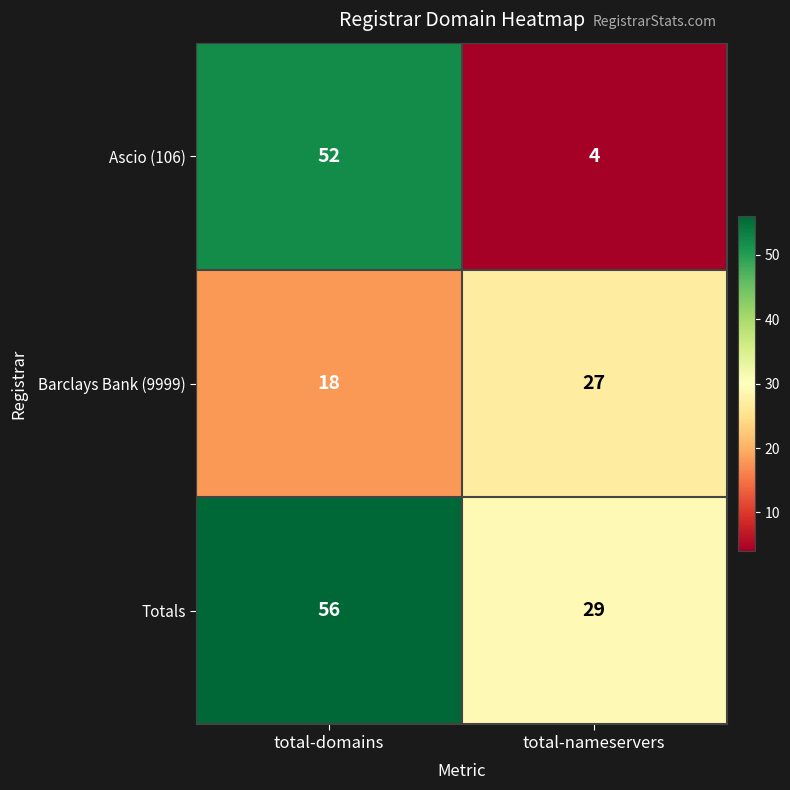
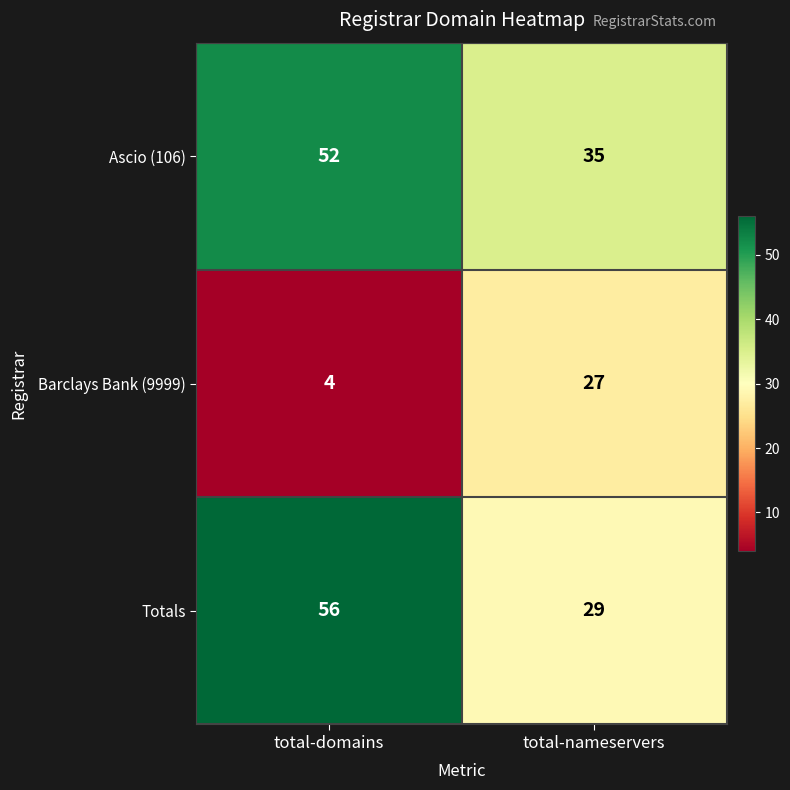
Ascio (106), total-nameservers: 4 -> 35
Barclays Bank (9999), total-domains: 18 -> 4
